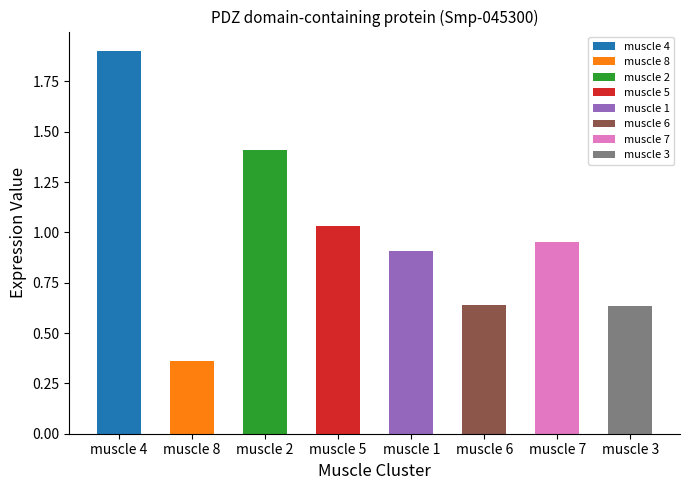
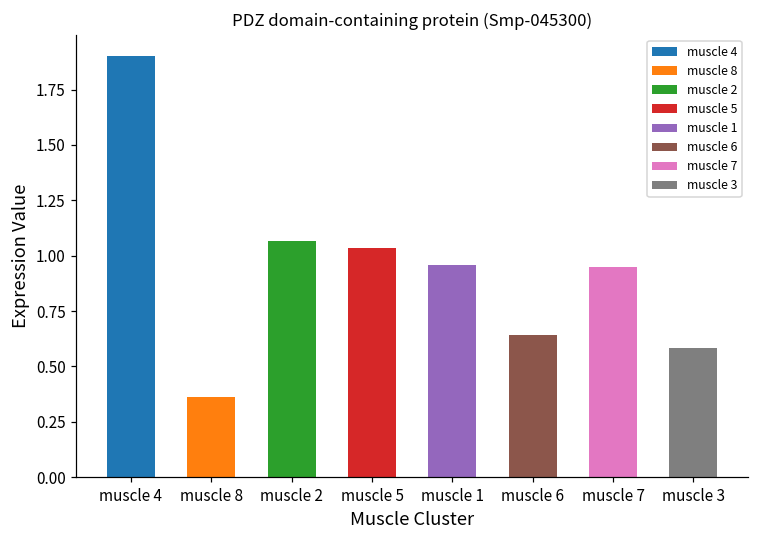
muscle 2: 1.41 -> 1.07
muscle 1: 0.91 -> 0.96
muscle 3: 0.64 -> 0.58
